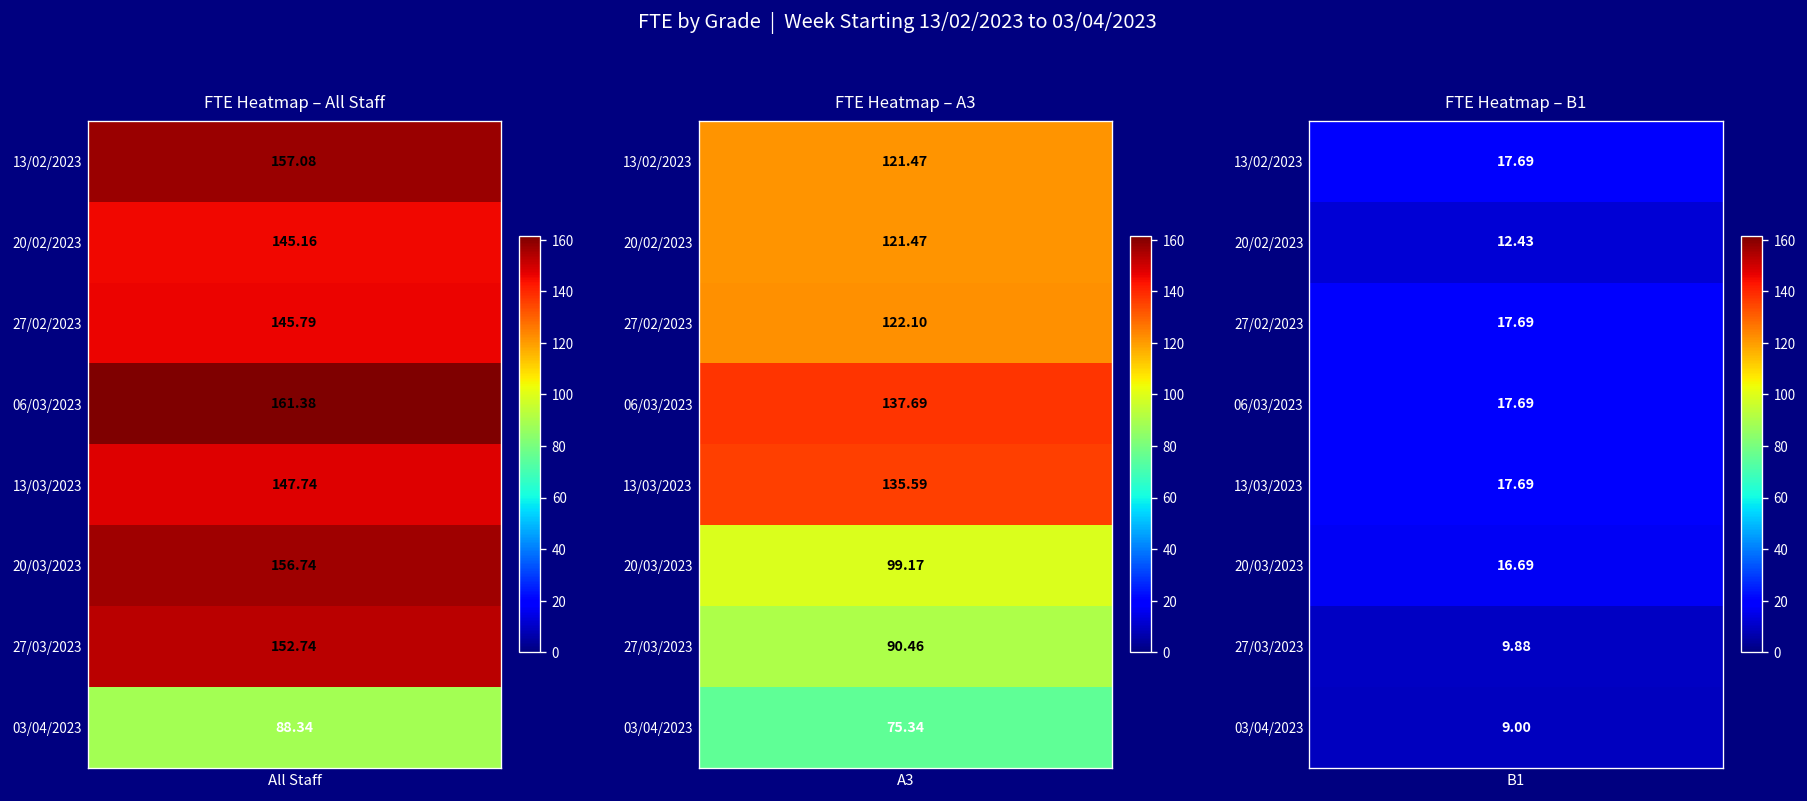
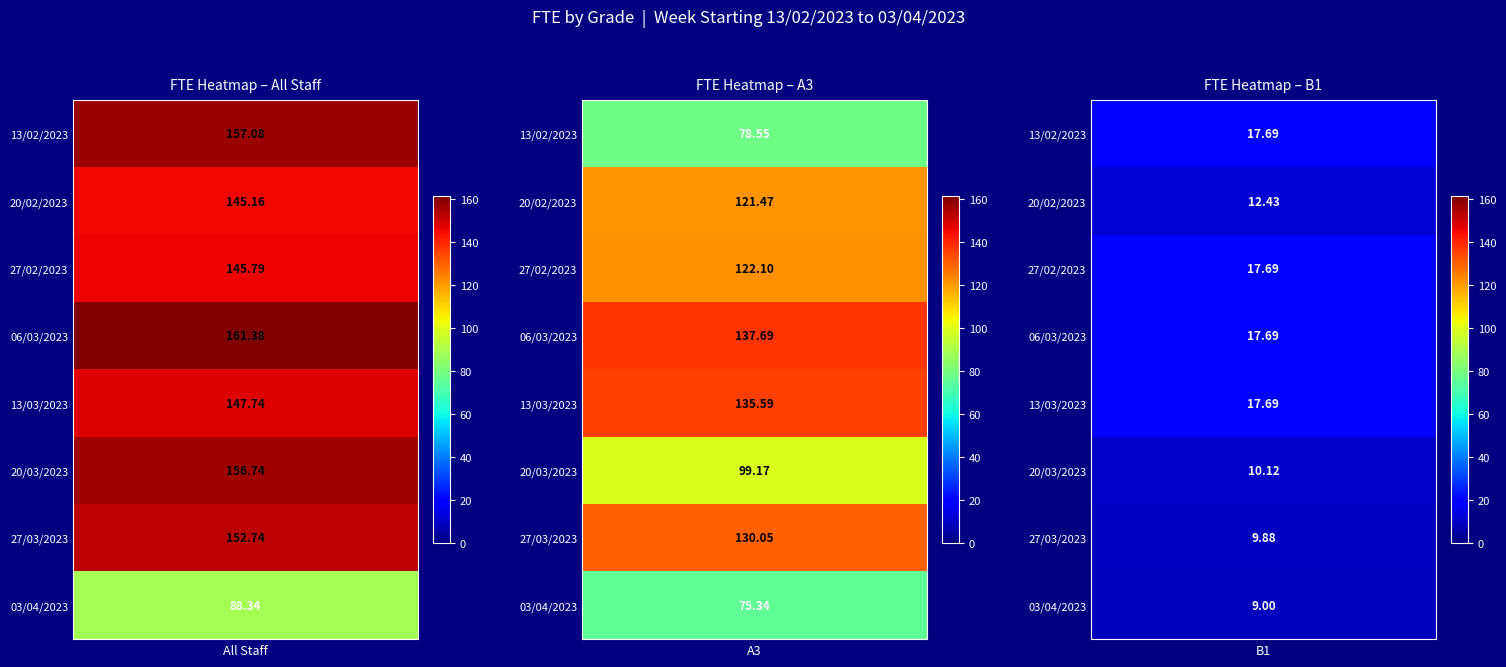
FTE Heatmap – A3, 13/02/2023, A3: 121.47 -> 78.55
FTE Heatmap – A3, 27/03/2023, A3: 90.46 -> 130.05
FTE Heatmap – B1, 20/03/2023, B1: 16.69 -> 10.12
